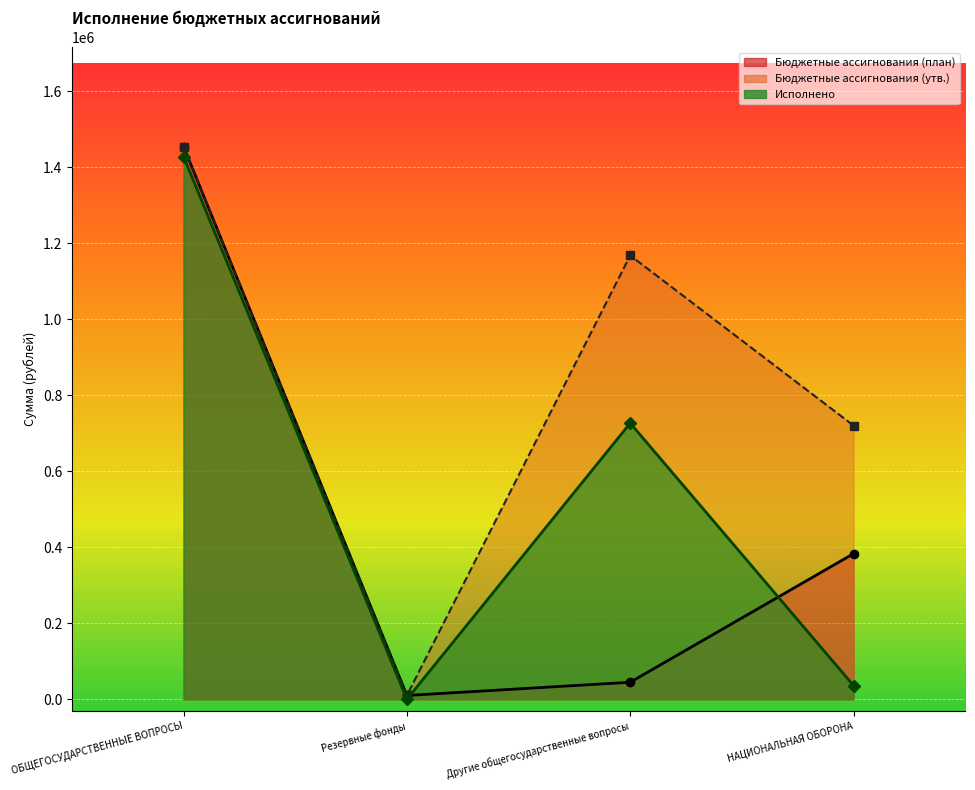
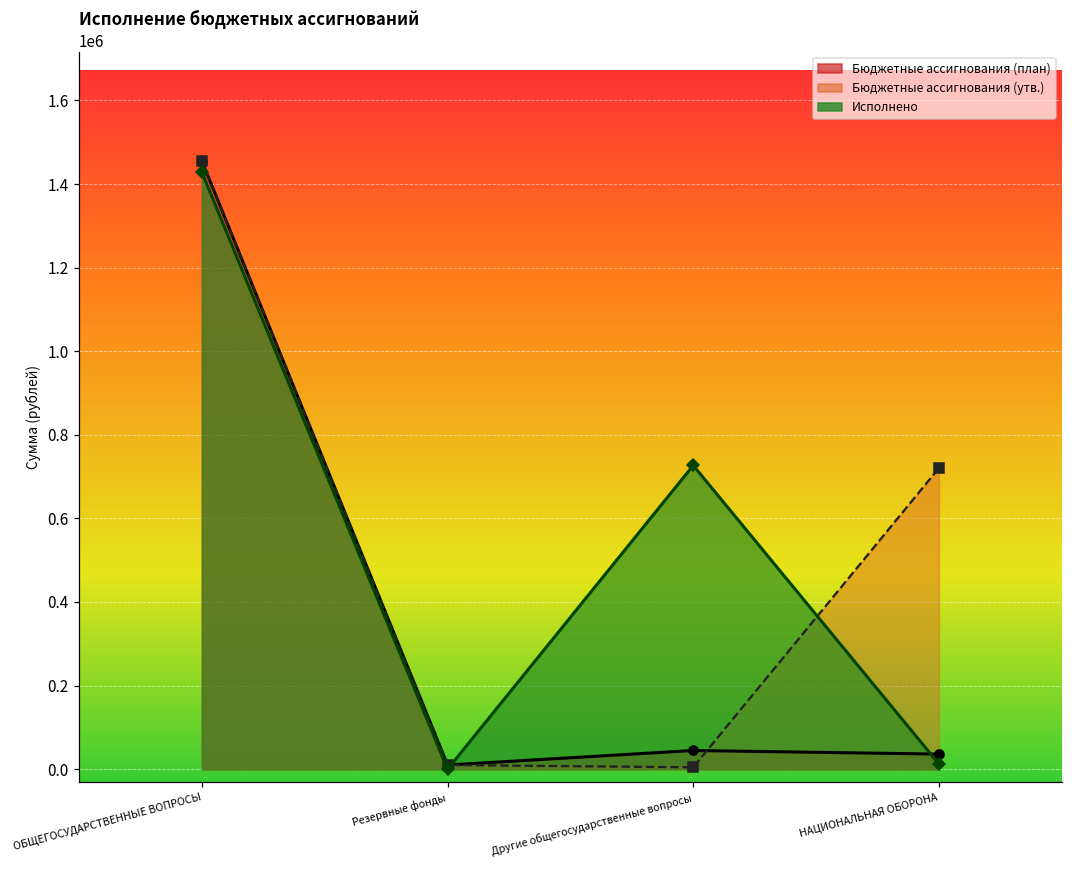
Бюджетные ассигнования (утв.), Другие общегосударственные вопросы: 1170000 -> 0
Бюджетные ассигнования (план), НАЦИОНАЛЬНАЯ ОБОРОНА: 380000 -> 40000
Исполнено, НАЦИОНАЛЬНАЯ ОБОРОНА: 40000 -> 10000
